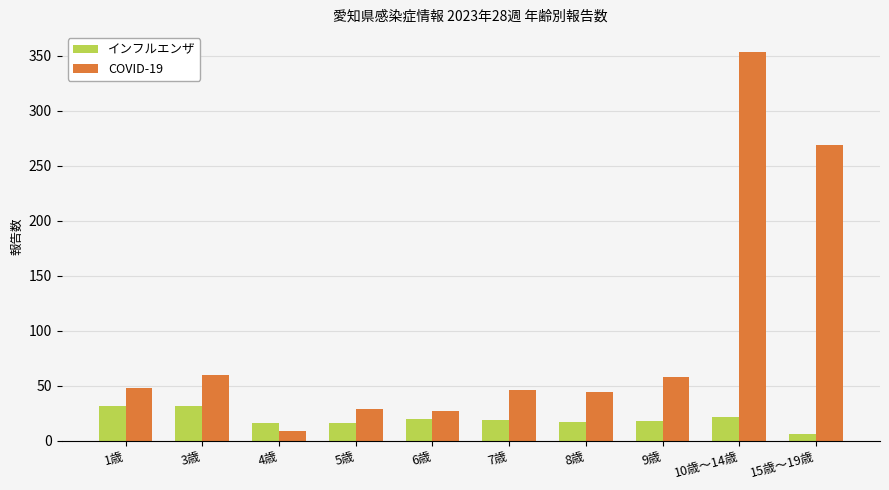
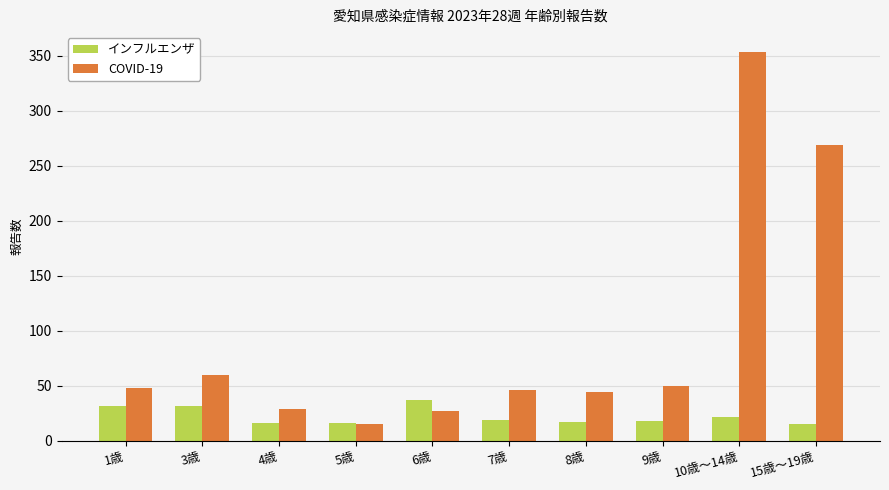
COVID-19, 4歳: 9 -> 29
COVID-19, 5歳: 29 -> 15
インフルエンザ, 6歳: 20 -> 37
COVID-19, 9歳: 58 -> 50
インフルエンザ, 15歳～19歳: 6 -> 15
